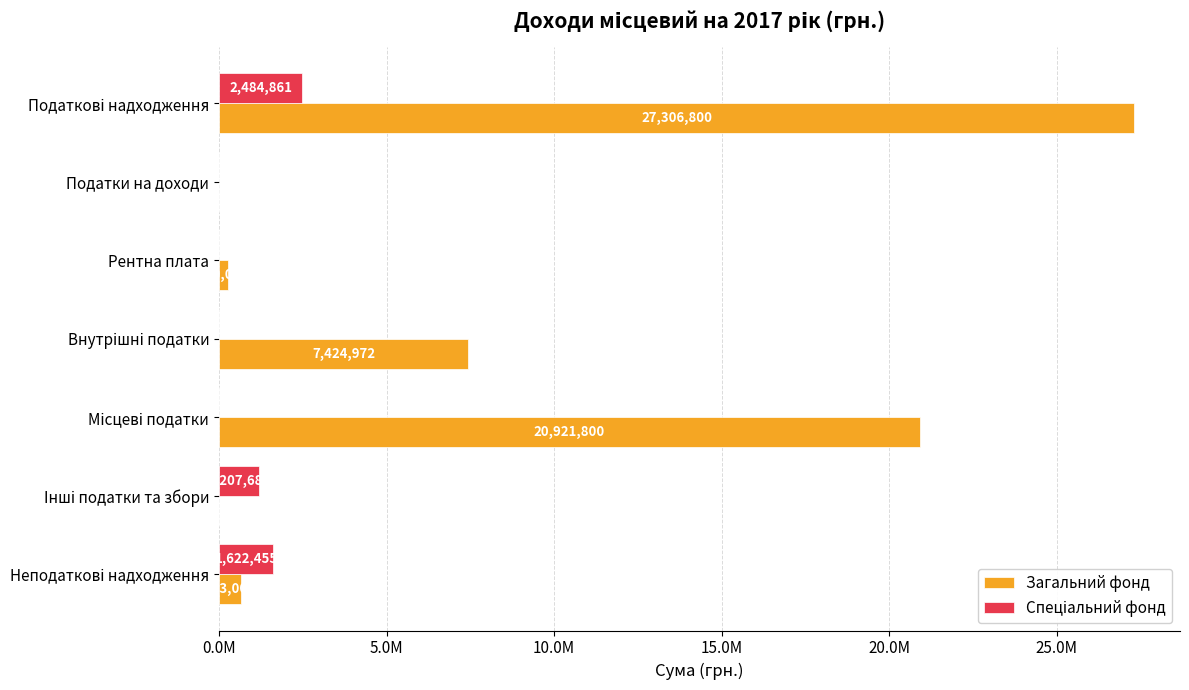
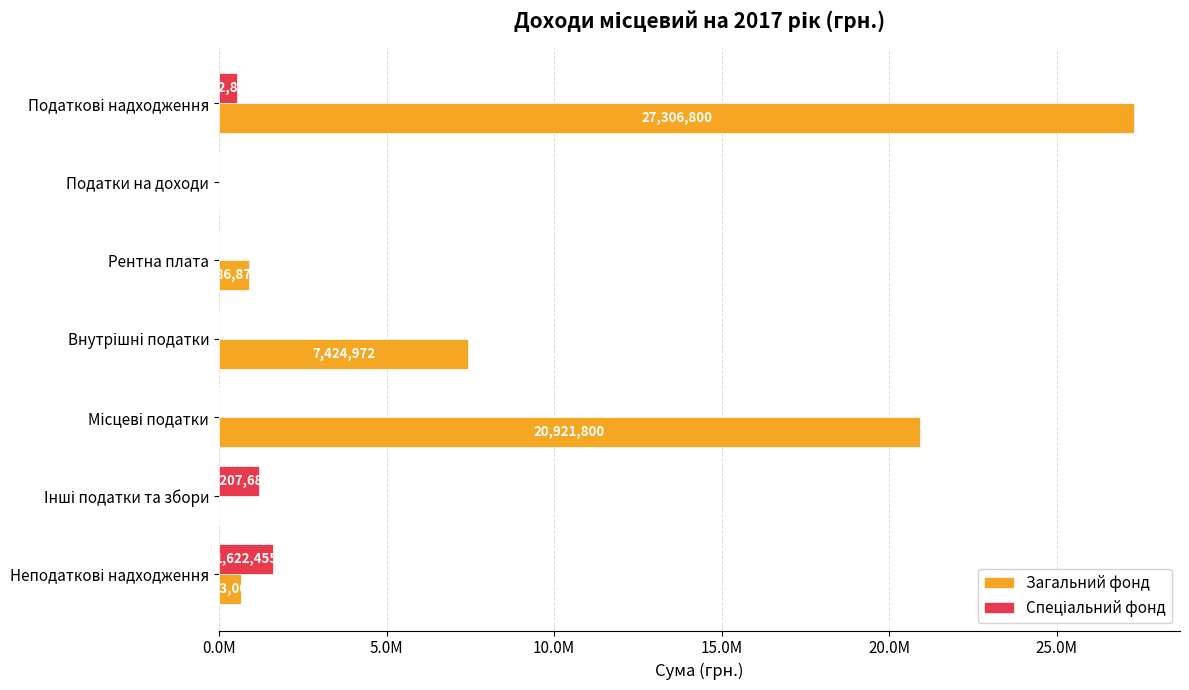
Спеціальний фонд, Податкові надходження: 2500000 -> 500000
Загальний фонд, Рентна плата: 300000 -> 900000
